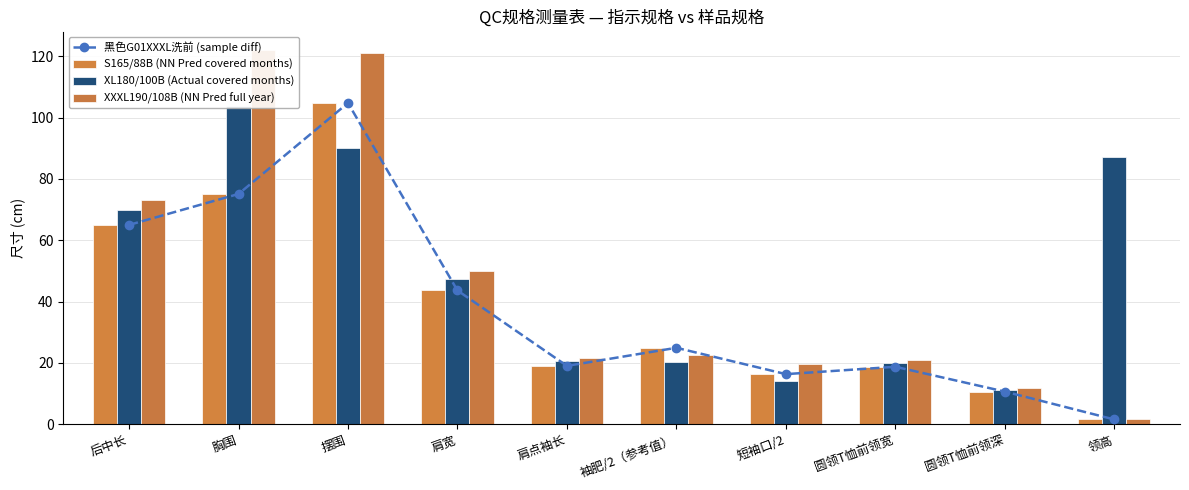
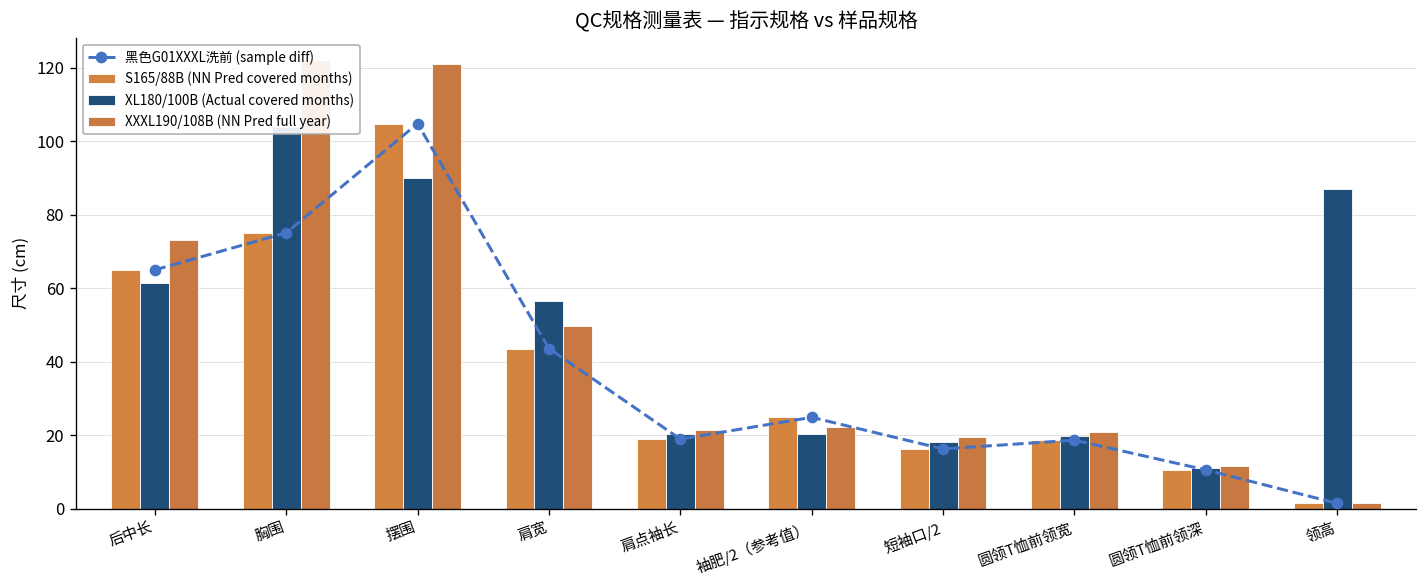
XL180/100B (Actual covered months), 后中长: 70 -> 61
XL180/100B (Actual covered months), 肩宽: 47 -> 57
XL180/100B (Actual covered months), 短袖口/2: 14 -> 18
